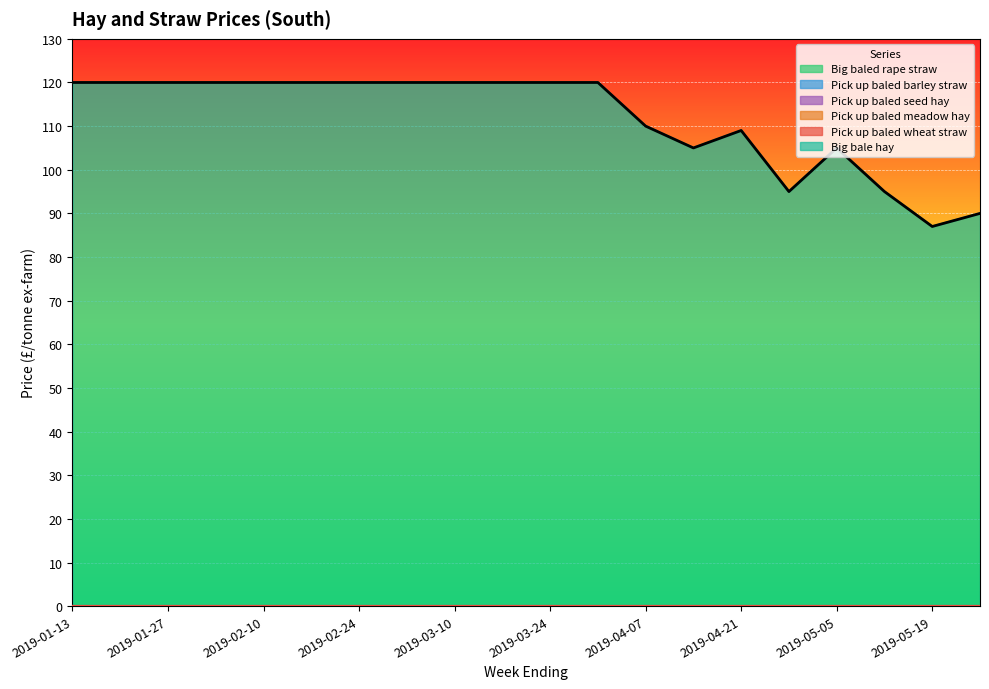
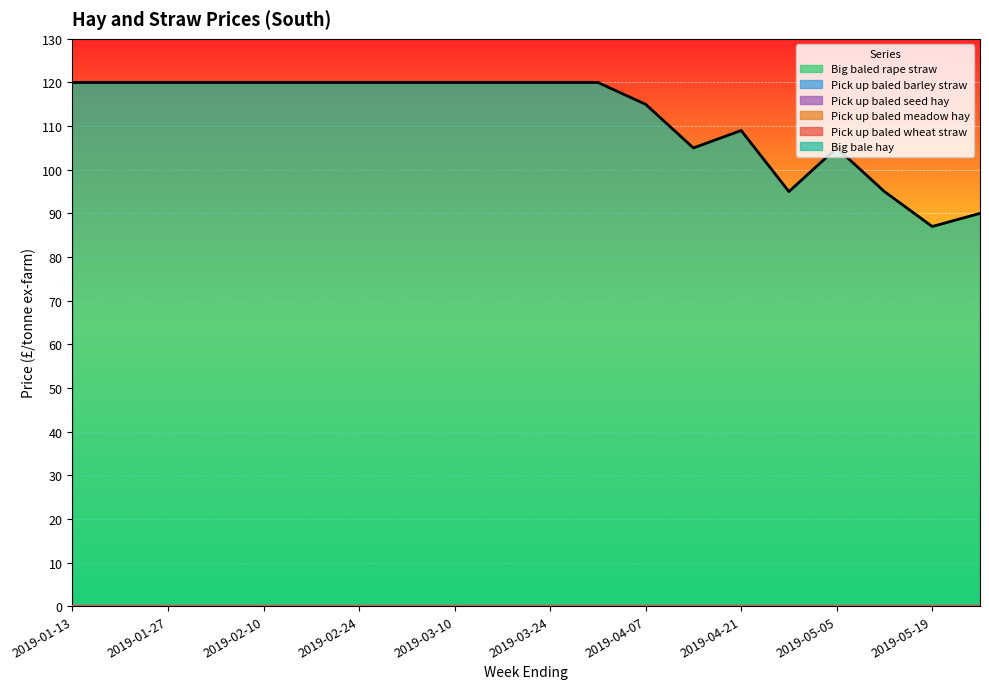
Big bale hay, 2019-04-07: 110 -> 115
